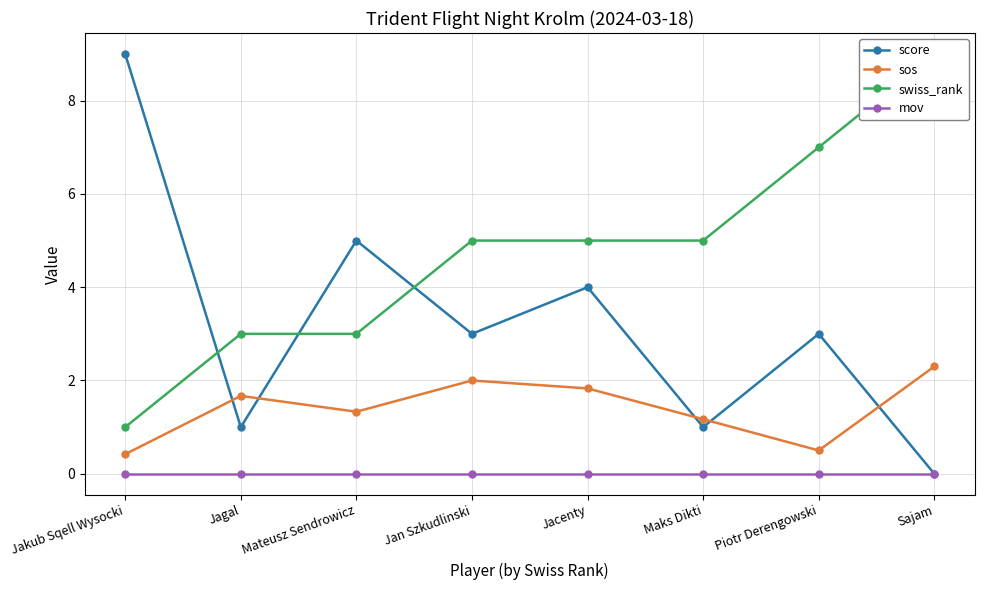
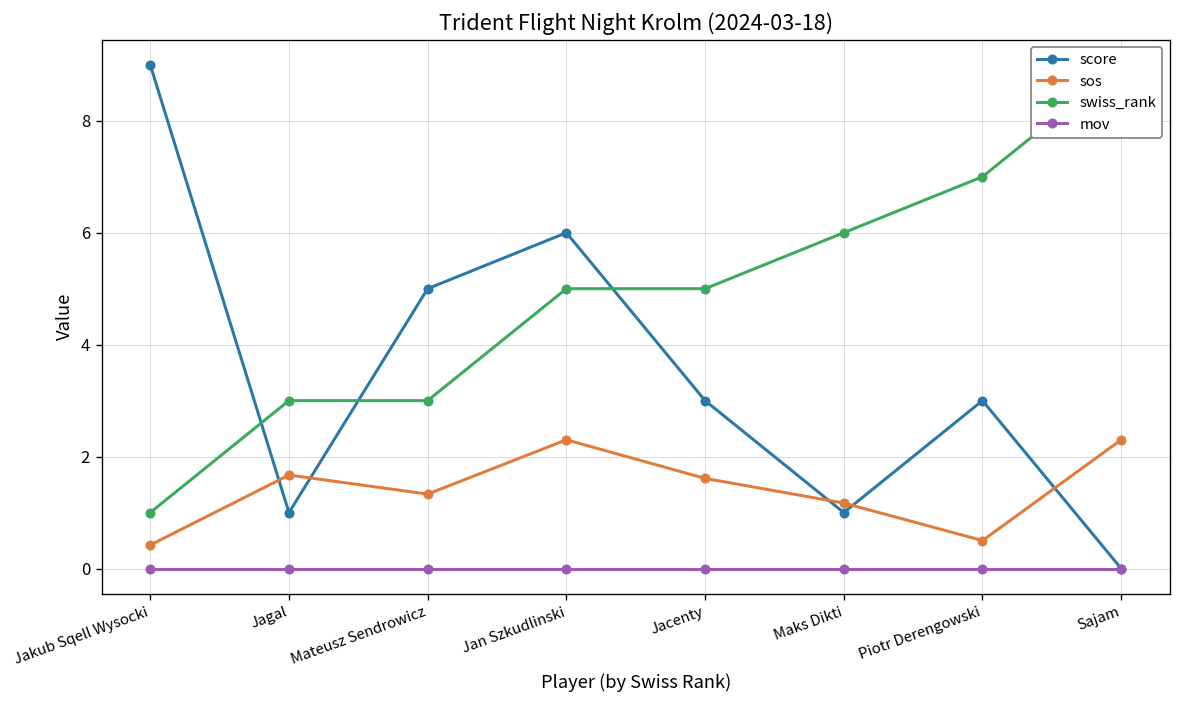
score, Jan Szkudlinski: 3 -> 6
sos, Jan Szkudlinski: 2.0 -> 2.3
score, Jacenty: 4 -> 3
sos, Jacenty: 1.8 -> 1.6
swiss_rank, Maks Dikti: 5 -> 6
